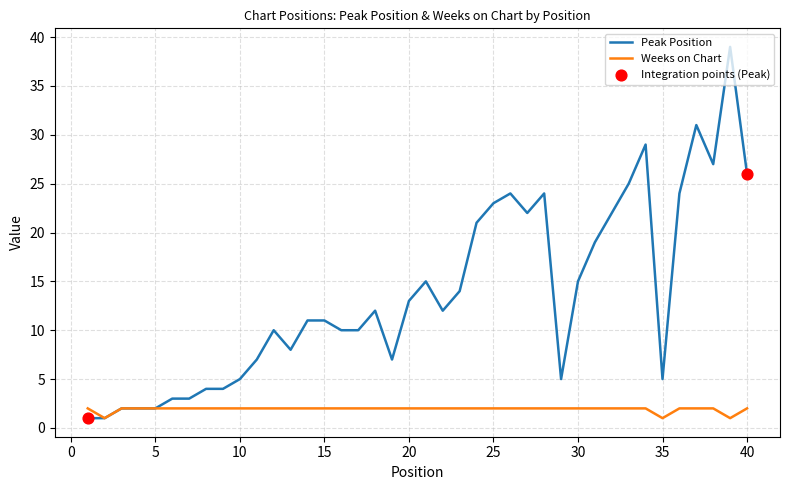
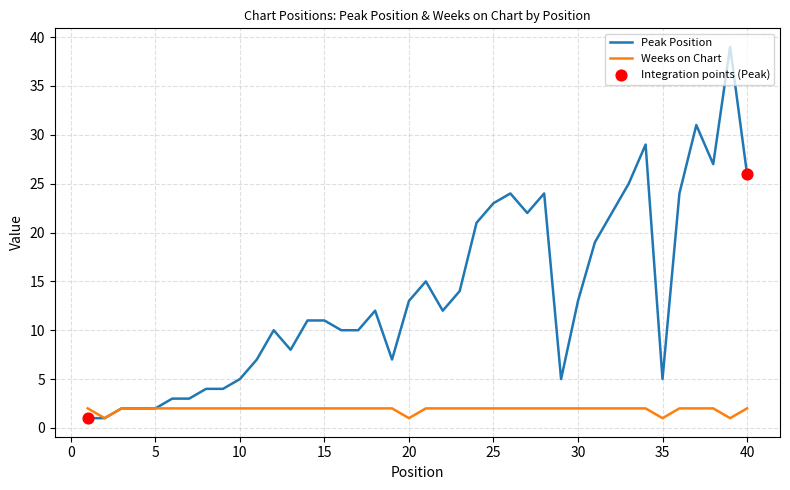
Weeks on Chart, 20: 2 -> 1
Peak Position, 30: 15 -> 13
